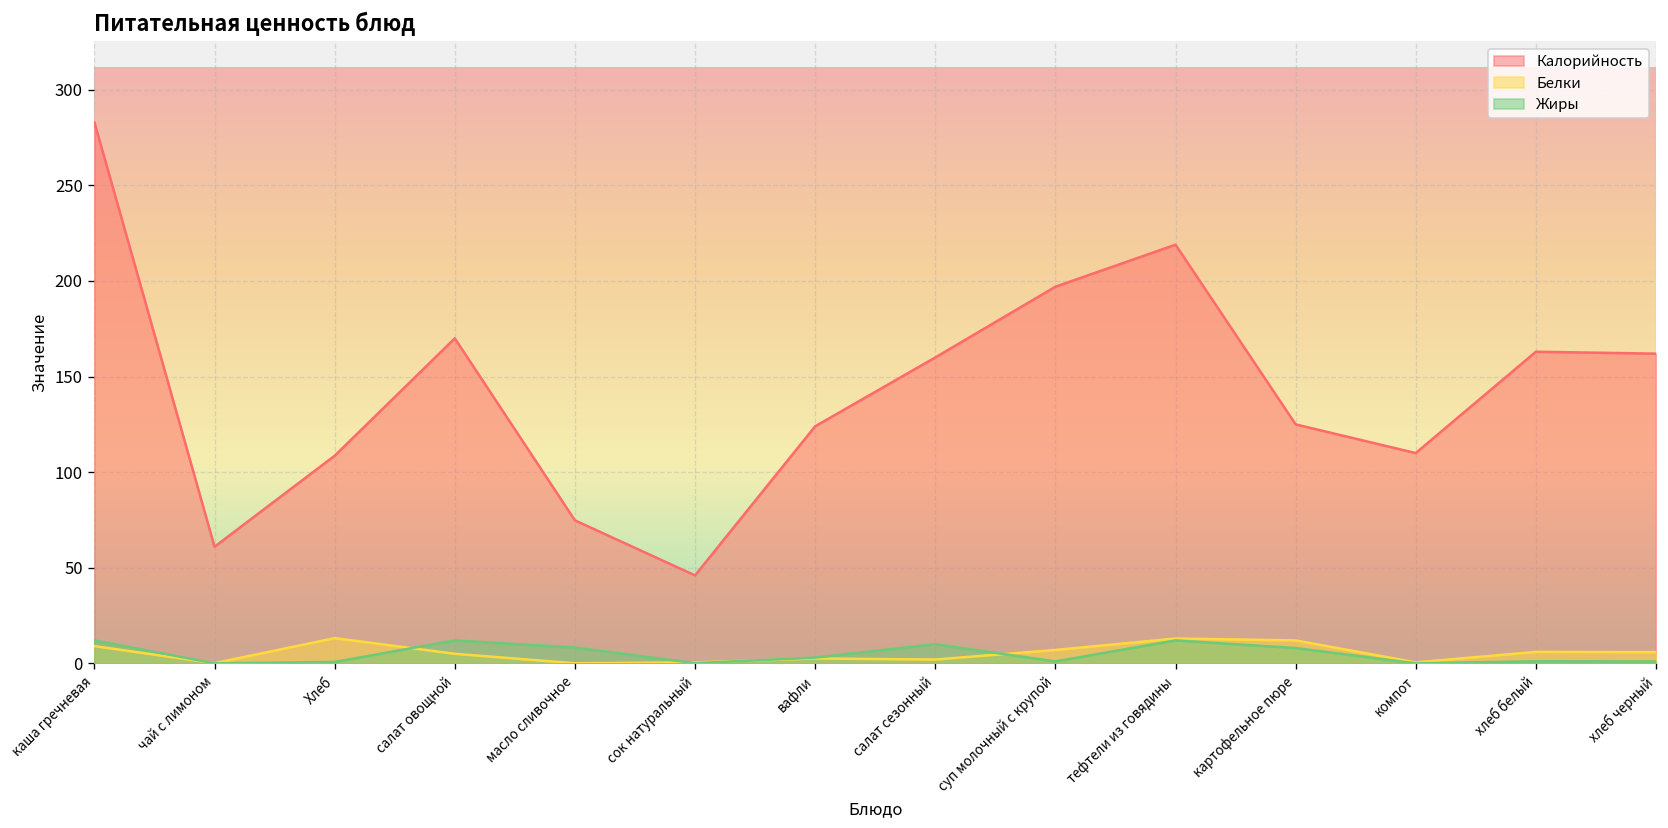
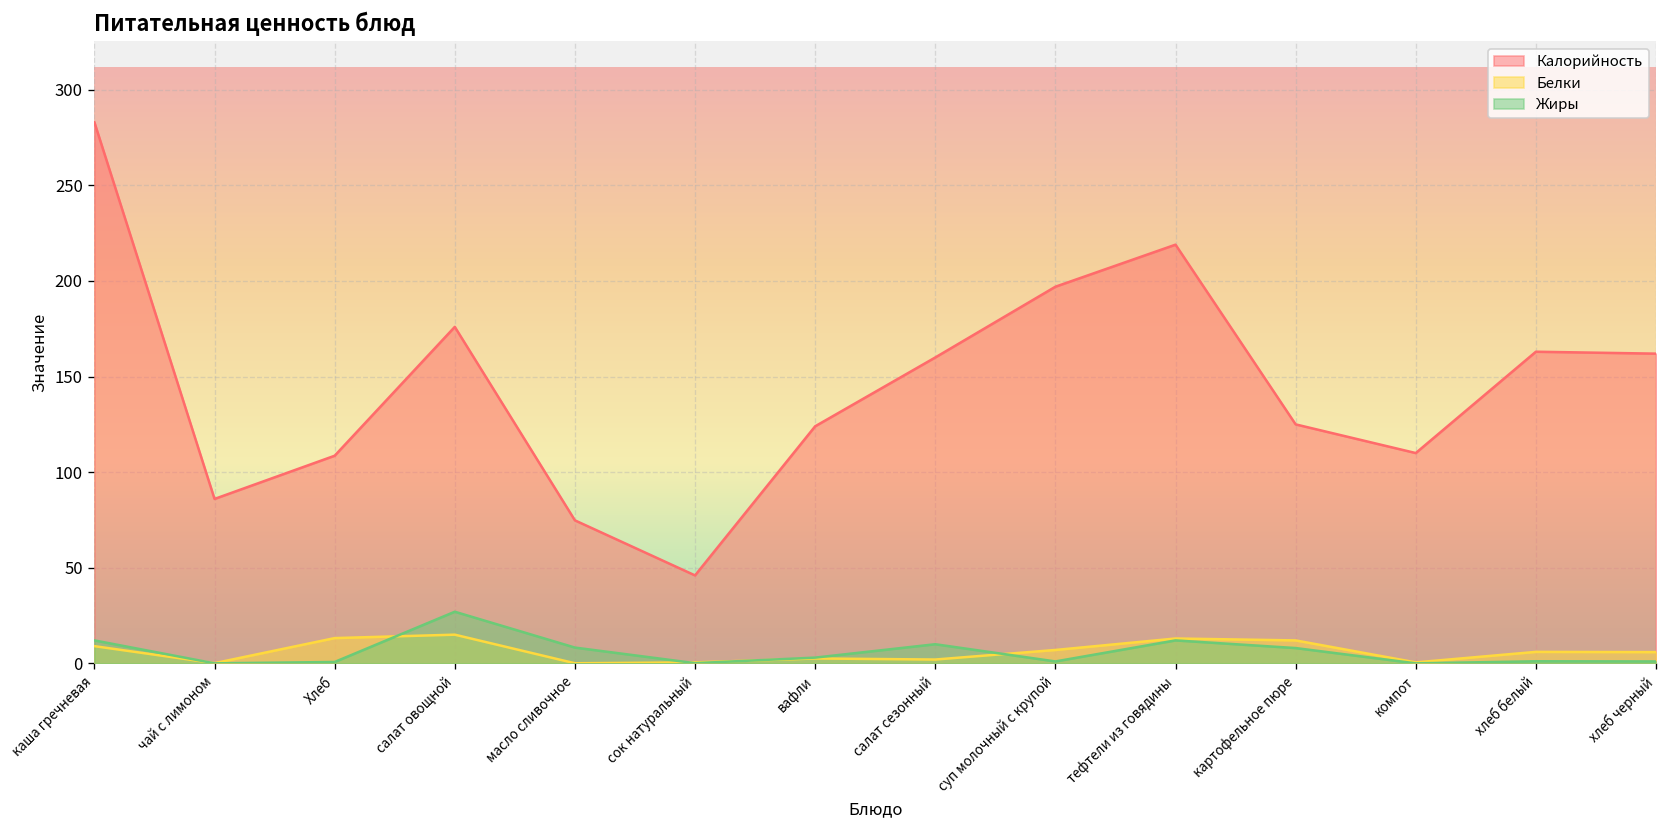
Калорийность, чай с лимоном: 61 -> 86
Калорийность, салат овощной: 170 -> 176
Белки, салат овощной: 5 -> 15
Жиры, салат овощной: 12 -> 27
